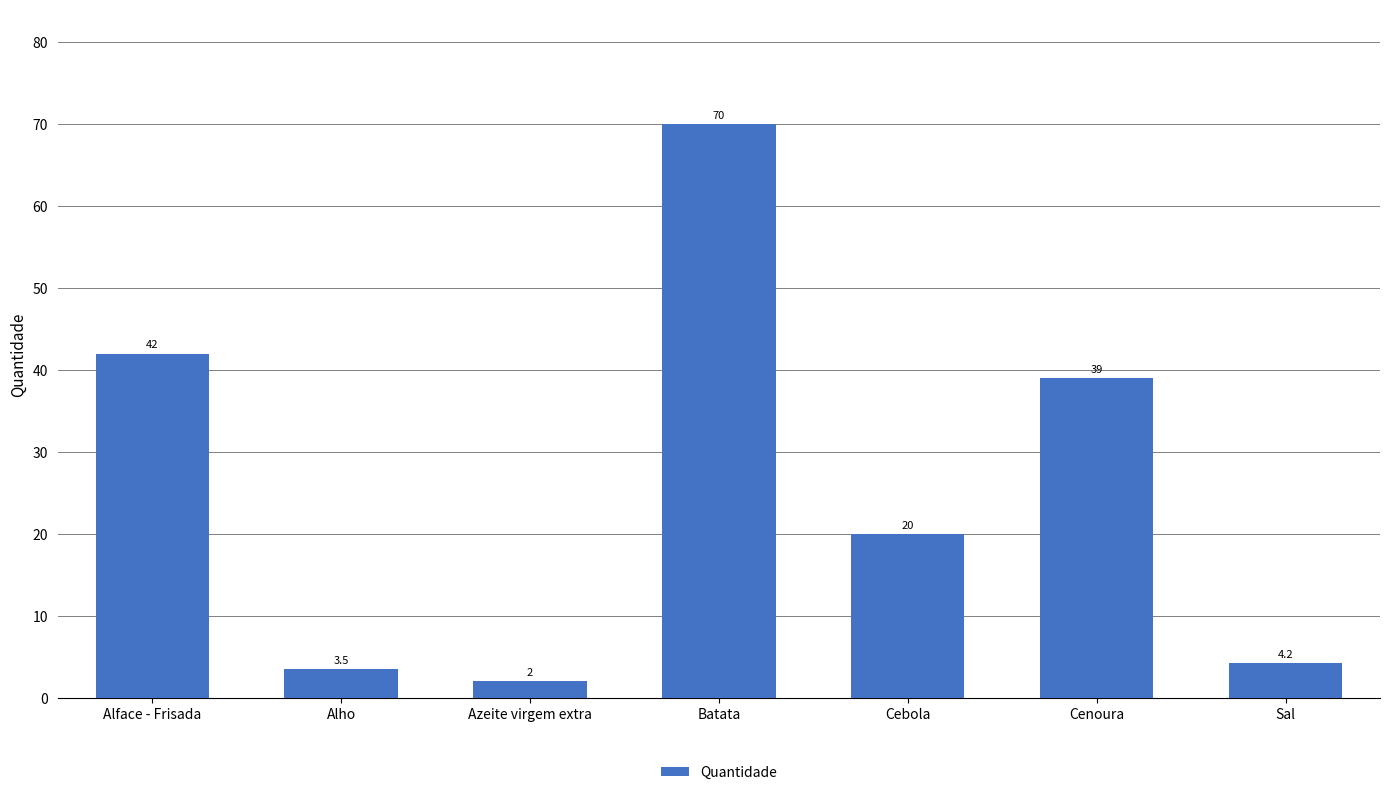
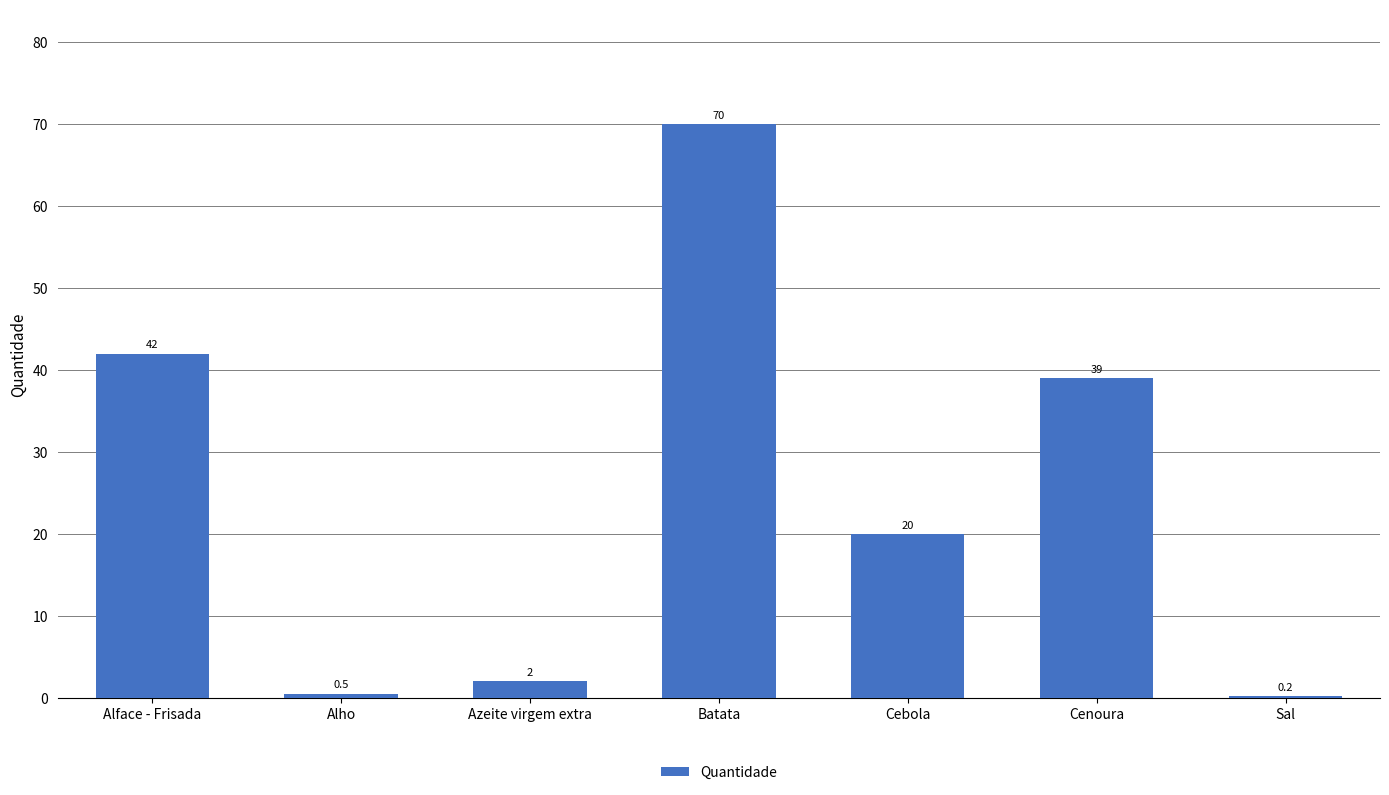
Alho: 3.5 -> 0.5
Sal: 4.2 -> 0.2
